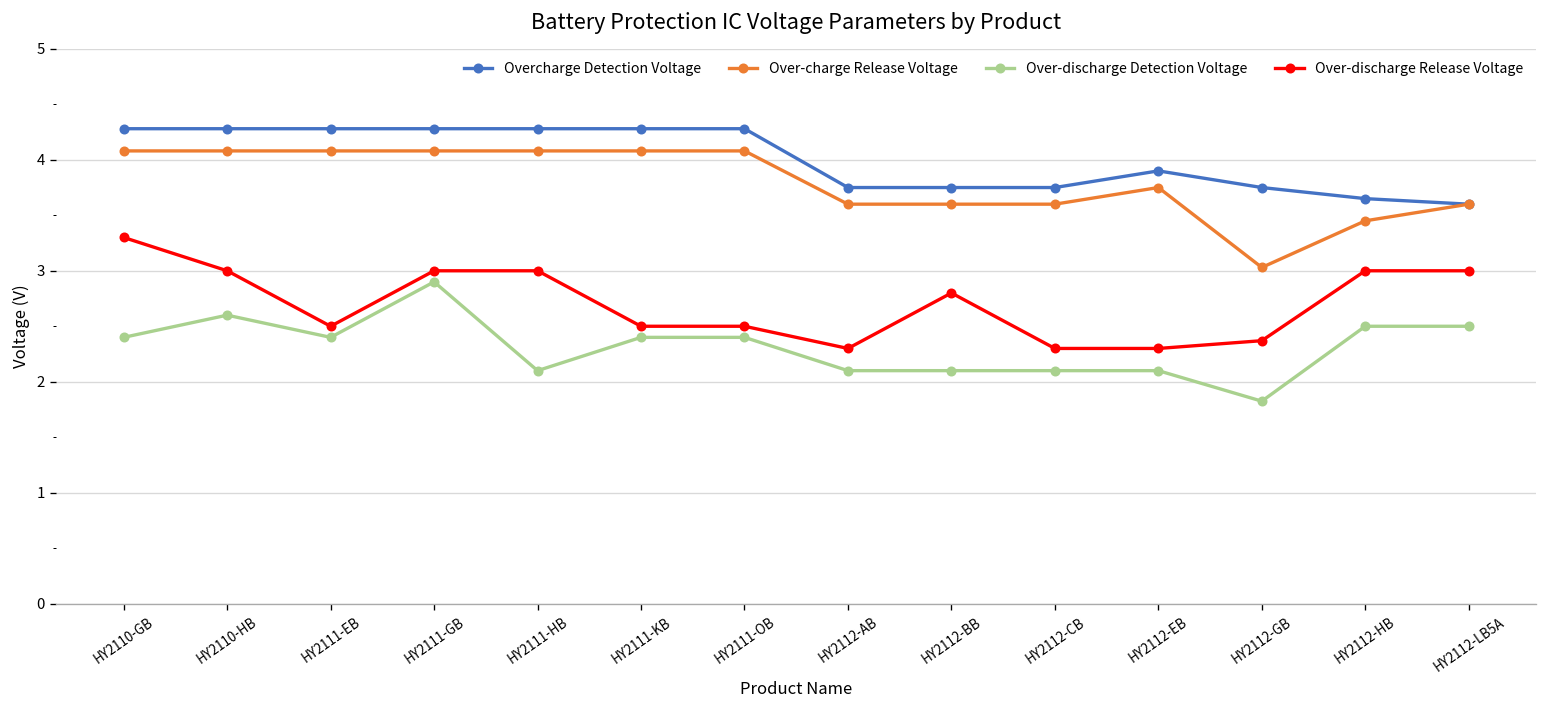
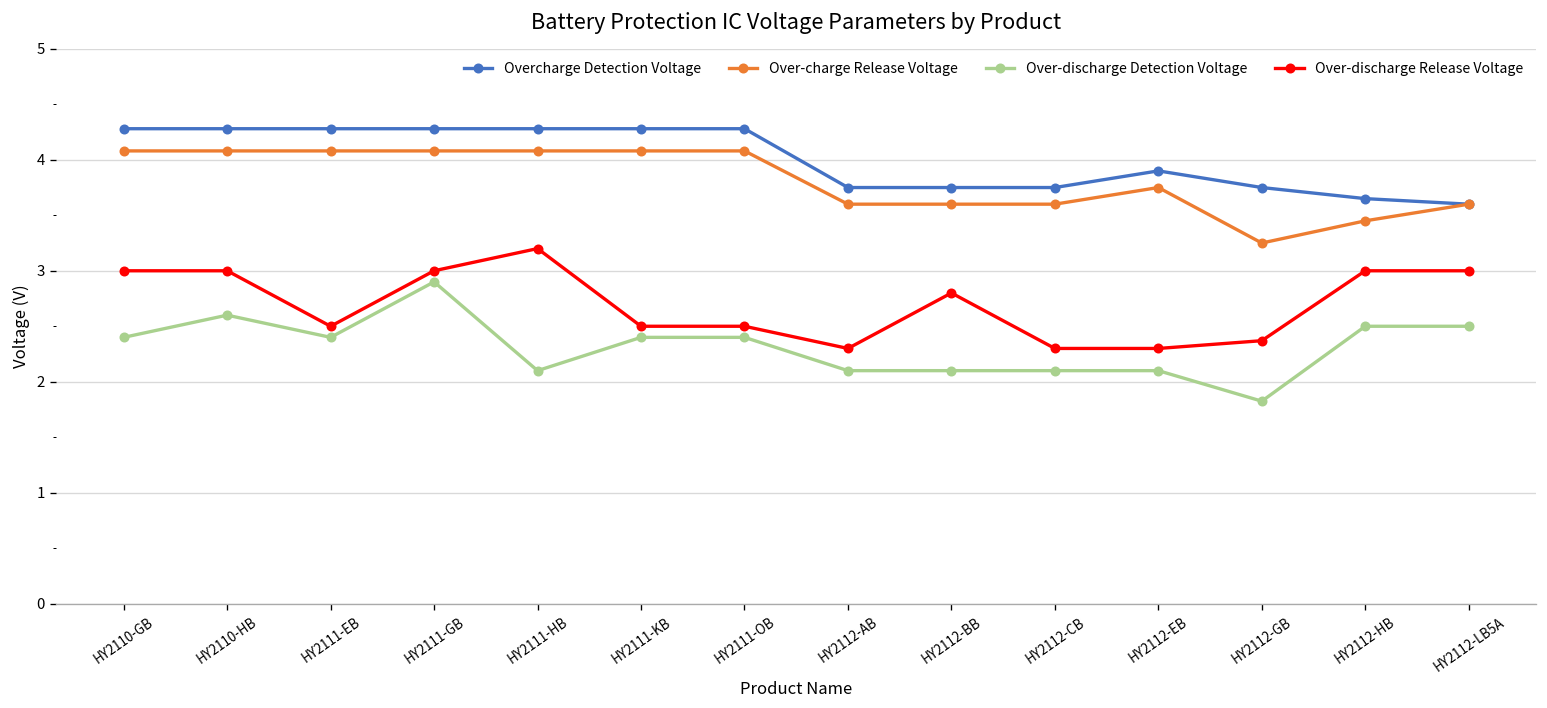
Over-discharge Release Voltage, HY2110-GB: 3.3 -> 3.0
Over-discharge Release Voltage, HY2111-HB: 3.0 -> 3.2
Over-charge Release Voltage, HY2112-GB: 3.0 -> 3.3
